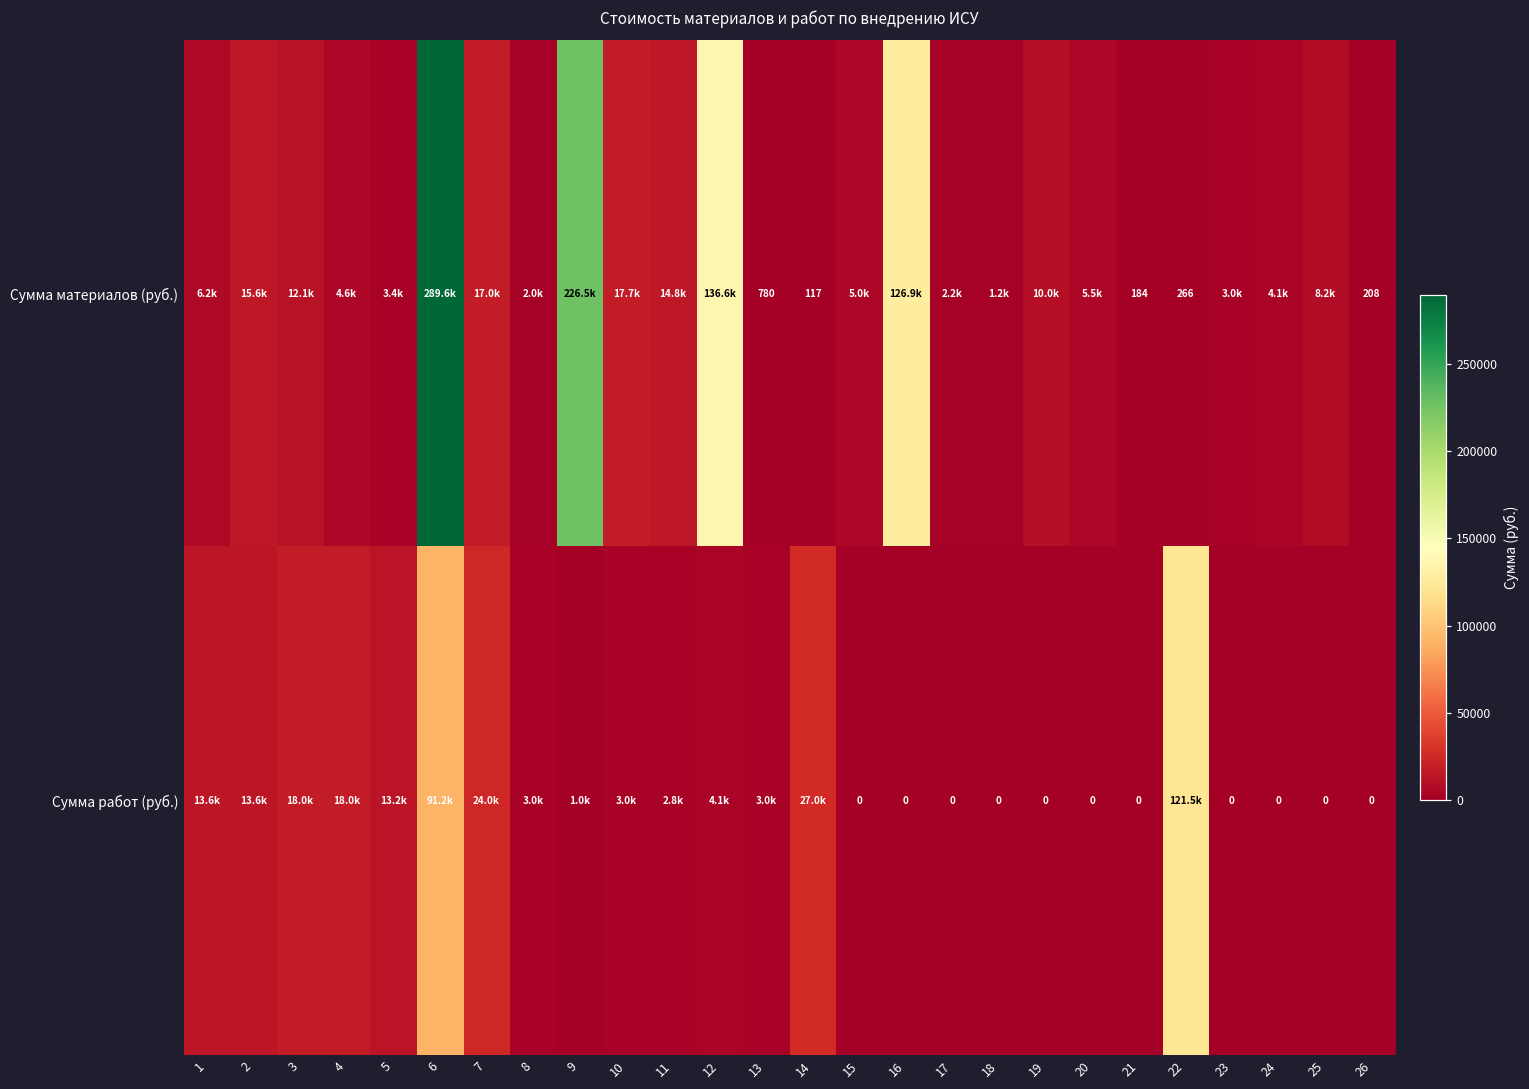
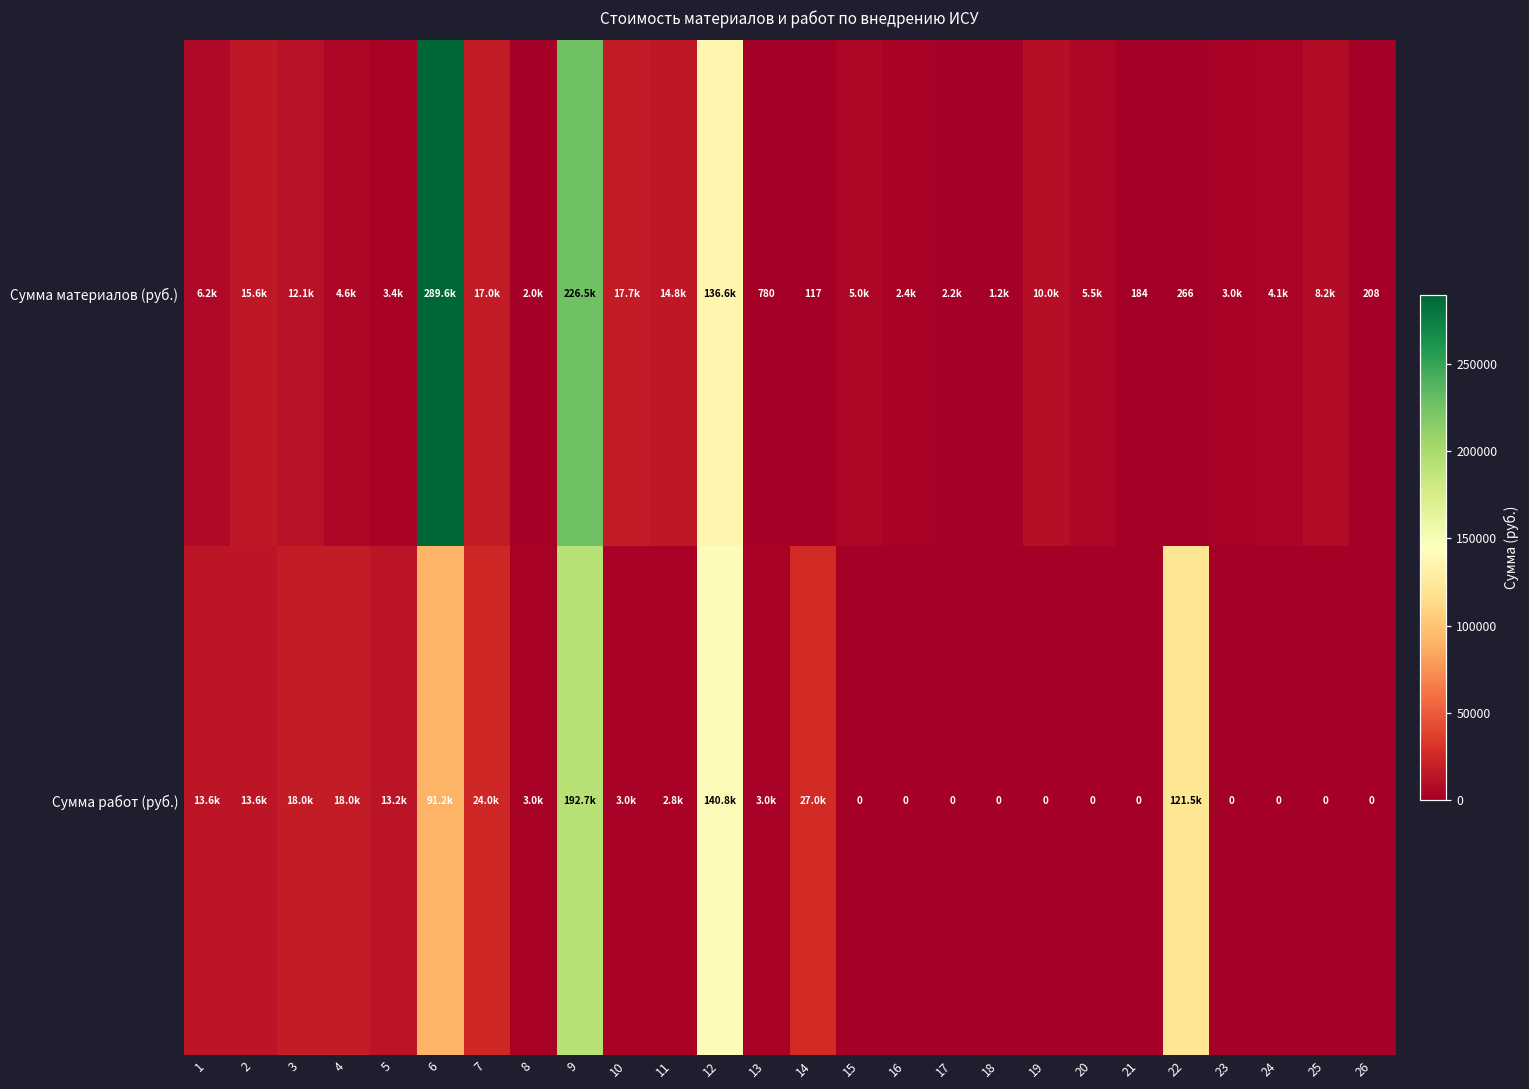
Сумма материалов (руб.), 16: 126.9k -> 2.4k
Сумма работ (руб.), 9: 1.0k -> 192.7k
Сумма работ (руб.), 12: 4.1k -> 140.8k
